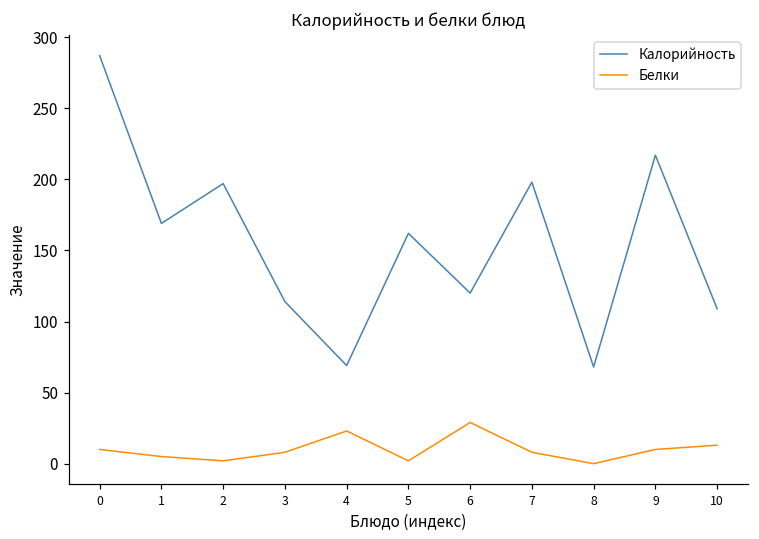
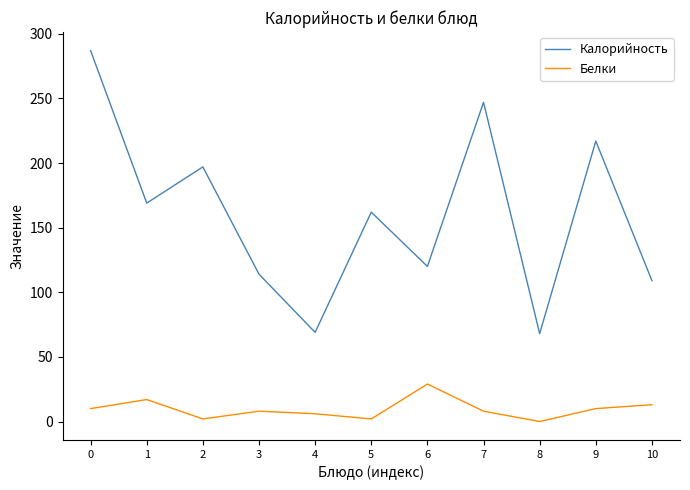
Белки, 1: 5 -> 17
Белки, 4: 23 -> 6
Калорийность, 7: 198 -> 247
